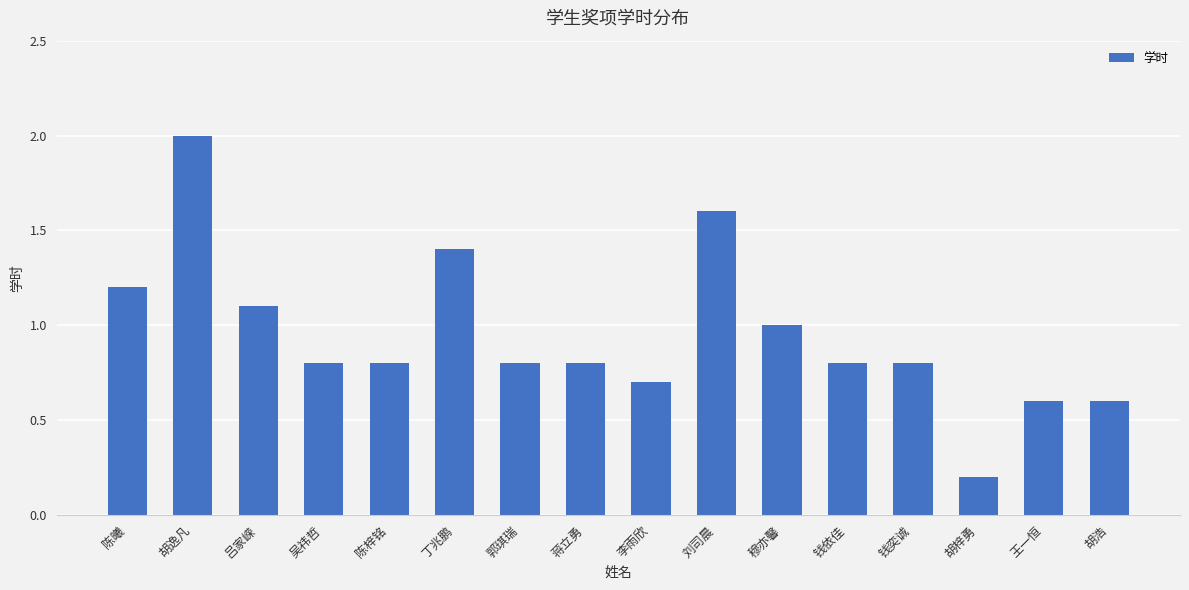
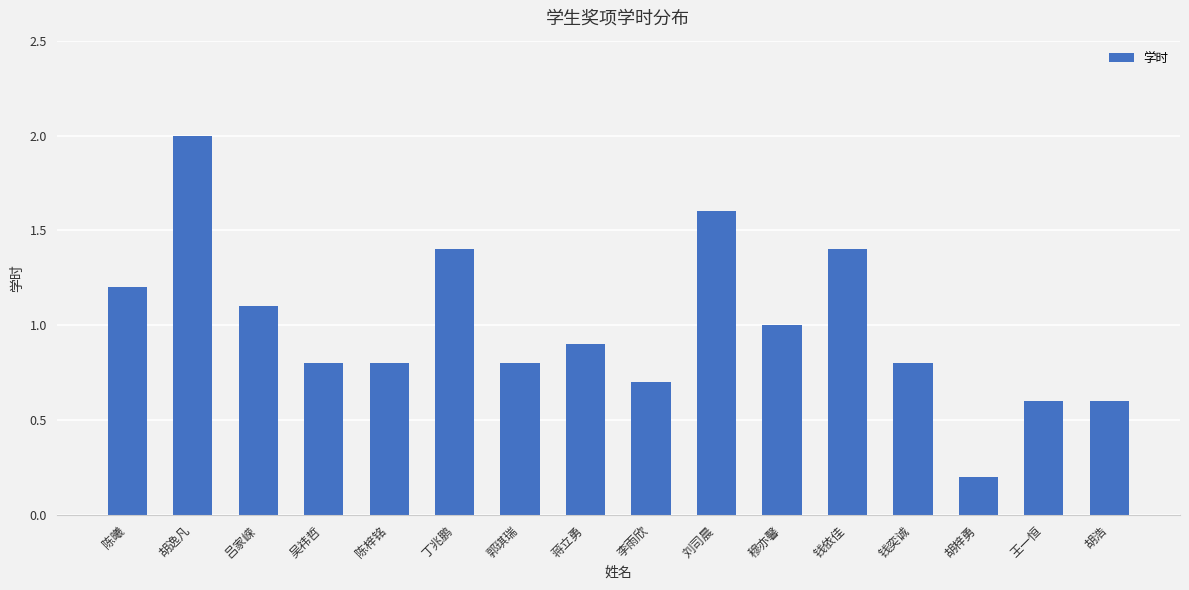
蒋立勇: 0.8 -> 0.9
钱依佳: 0.8 -> 1.4
